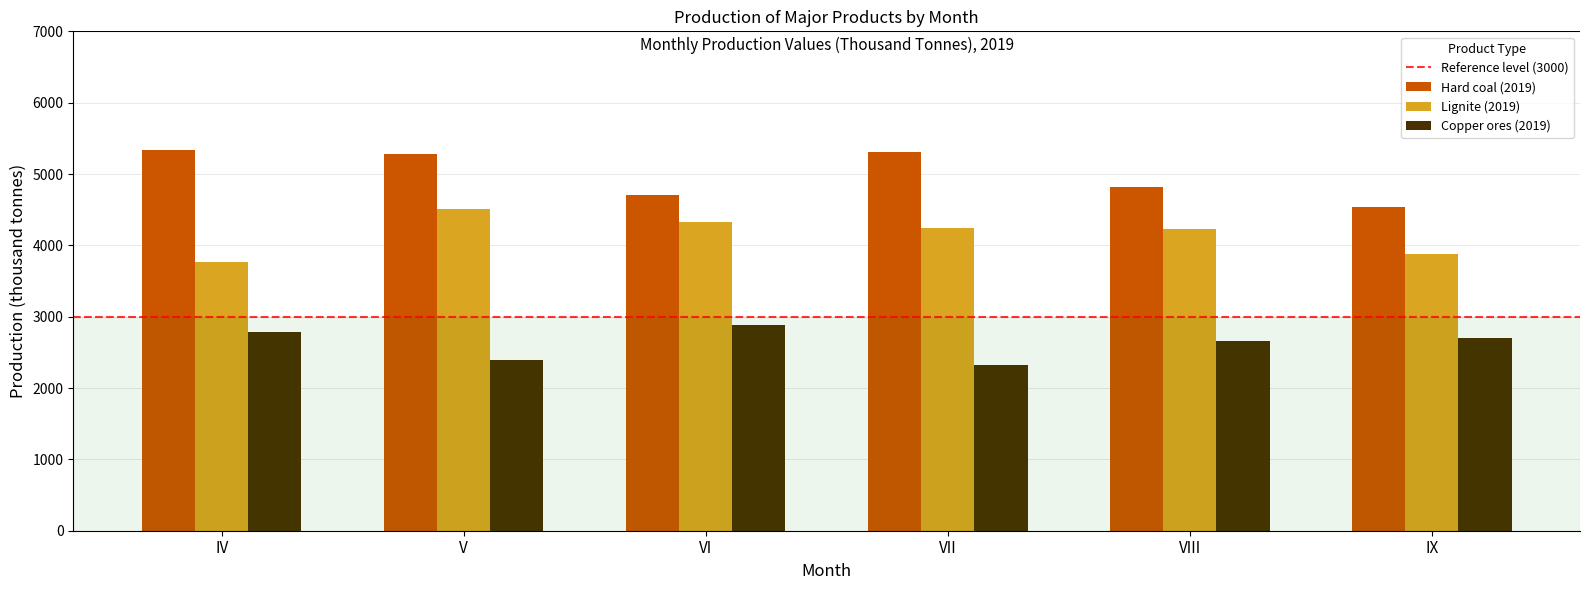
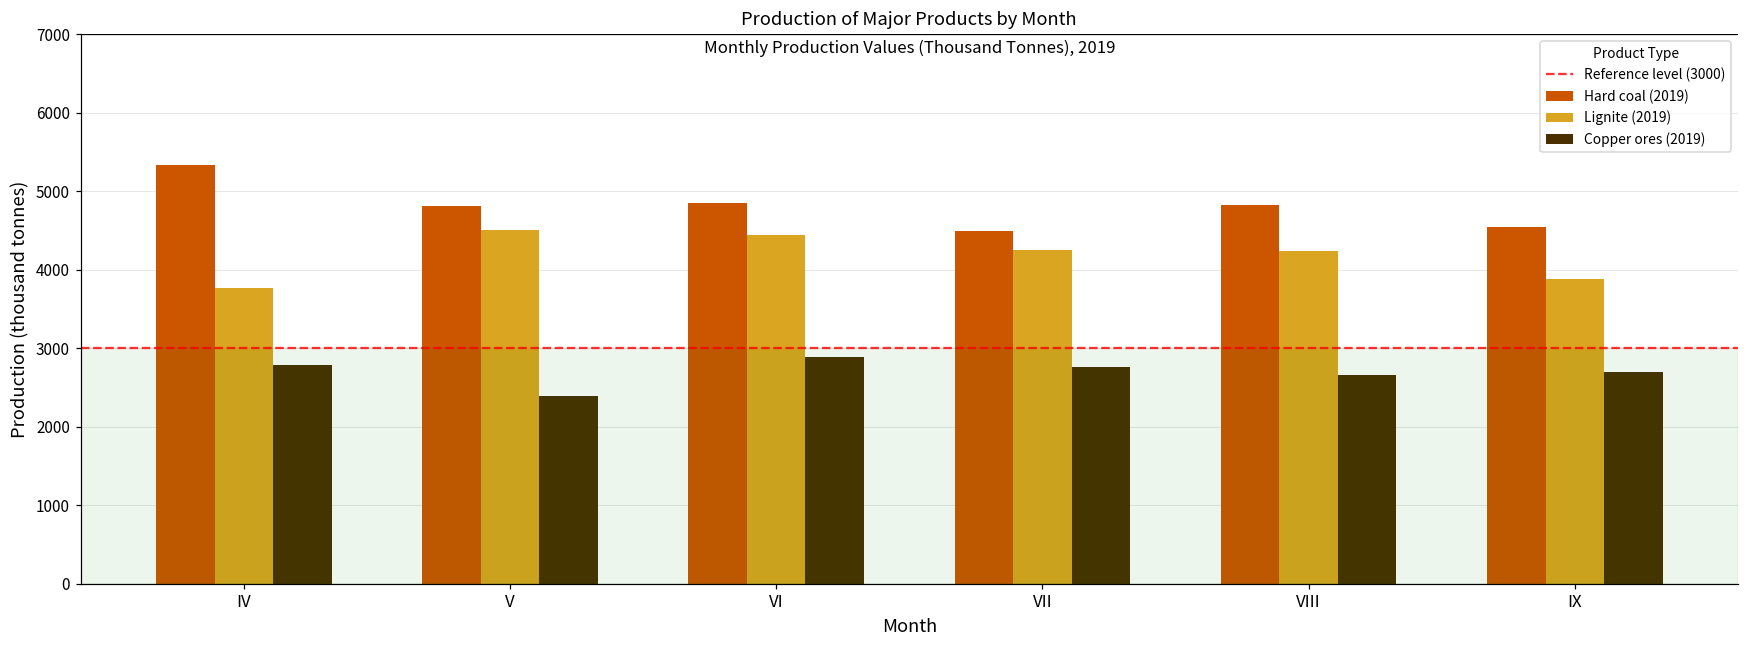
Hard coal (2019), V: 5300 -> 4800
Hard coal (2019), VI: 4700 -> 4800
Lignite (2019), VI: 4300 -> 4400
Hard coal (2019), VII: 5300 -> 4500
Copper ores (2019), VII: 2300 -> 2800
